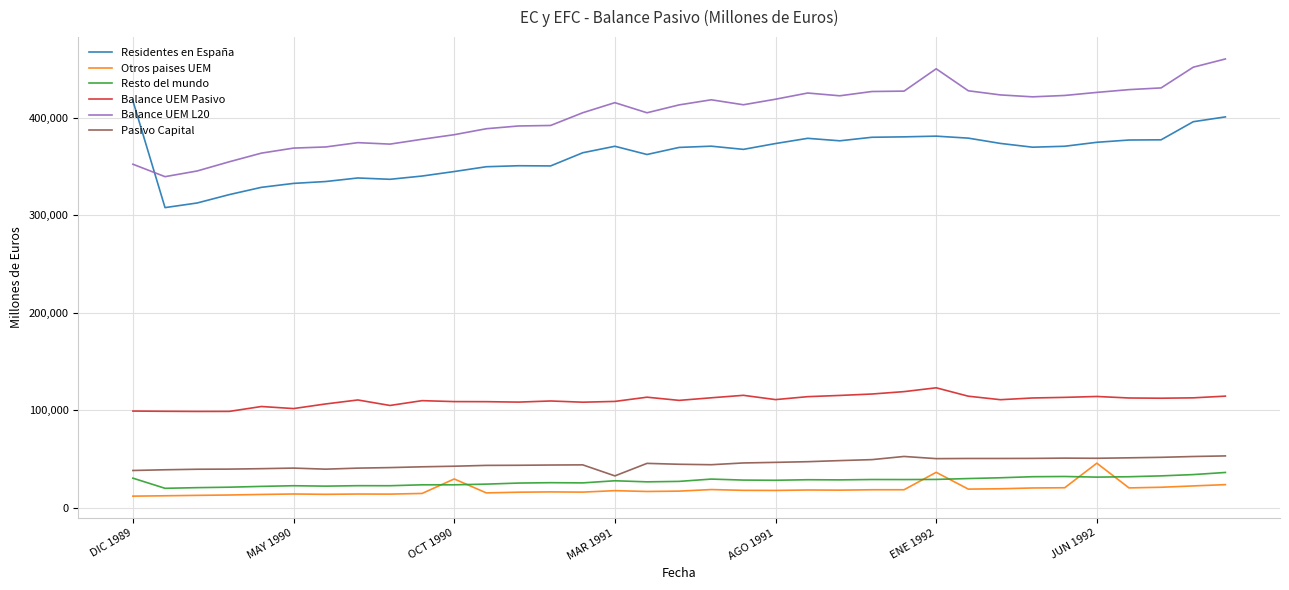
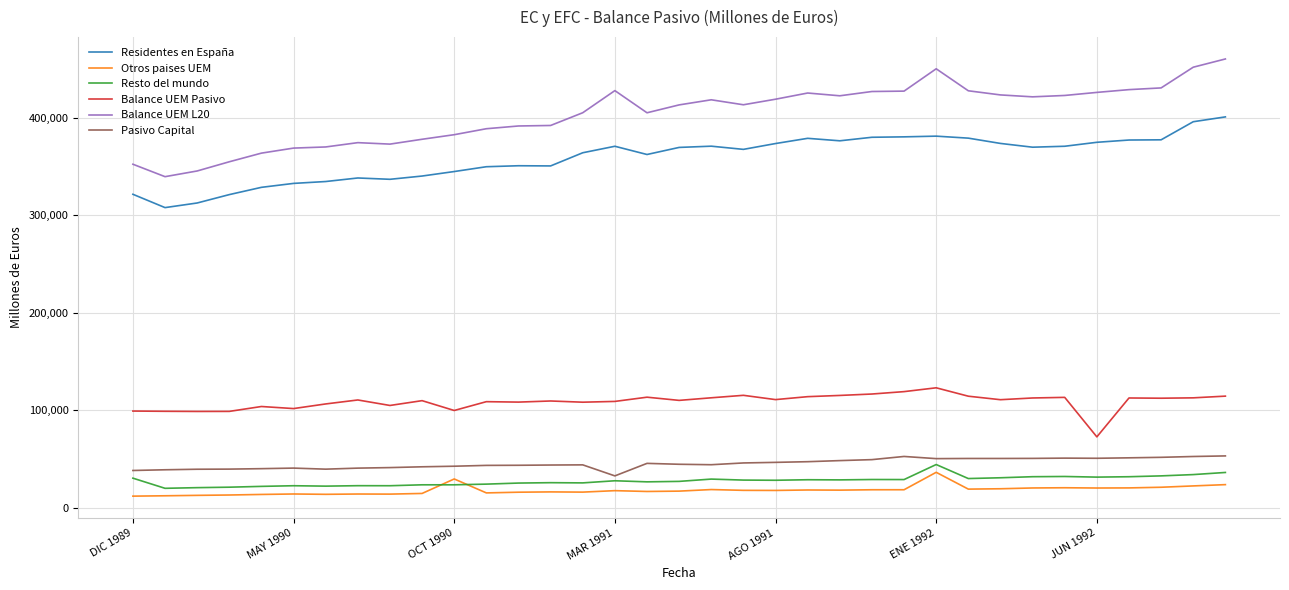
Residentes en España, DIC 1989: 420,000 -> 320,000
Balance UEM Pasivo, OCT 1990: 110,000 -> 100,000
Balance UEM L20, MAR 1991: 420,000 -> 430,000
Resto del mundo, ENE 1992: 30,000 -> 40,000
Otros paises UEM, JUN 1992: 50,000 -> 20,000
Balance UEM Pasivo, JUN 1992: 110,000 -> 70,000
